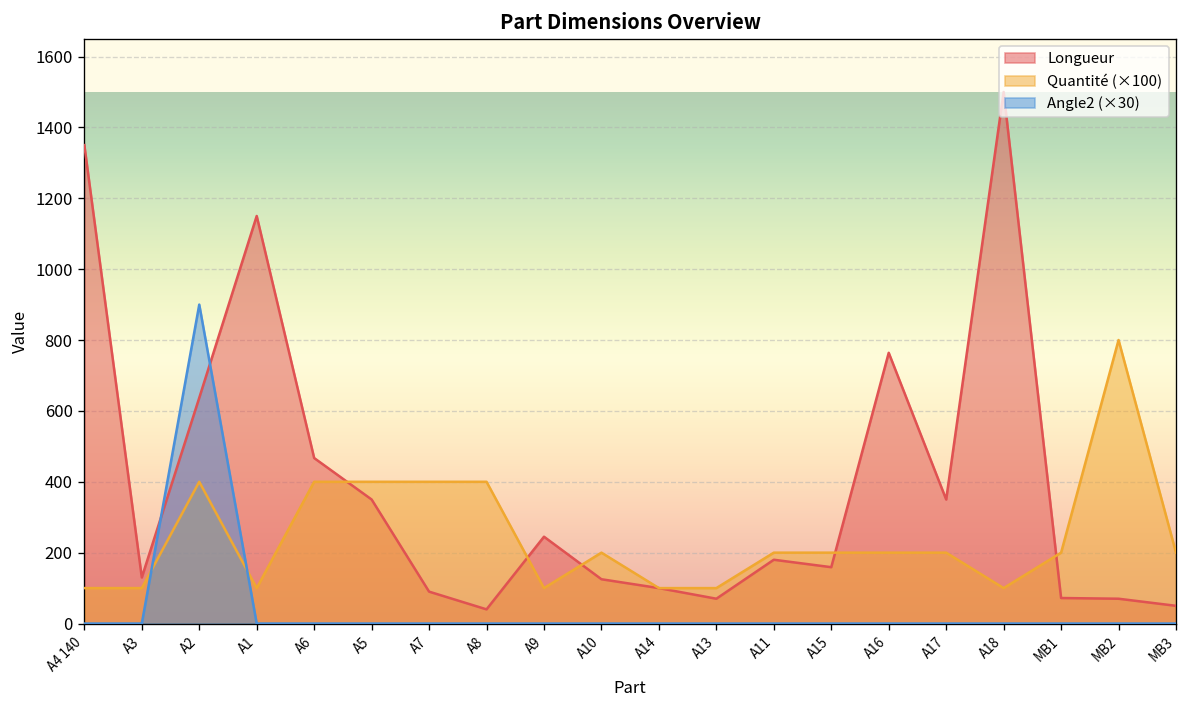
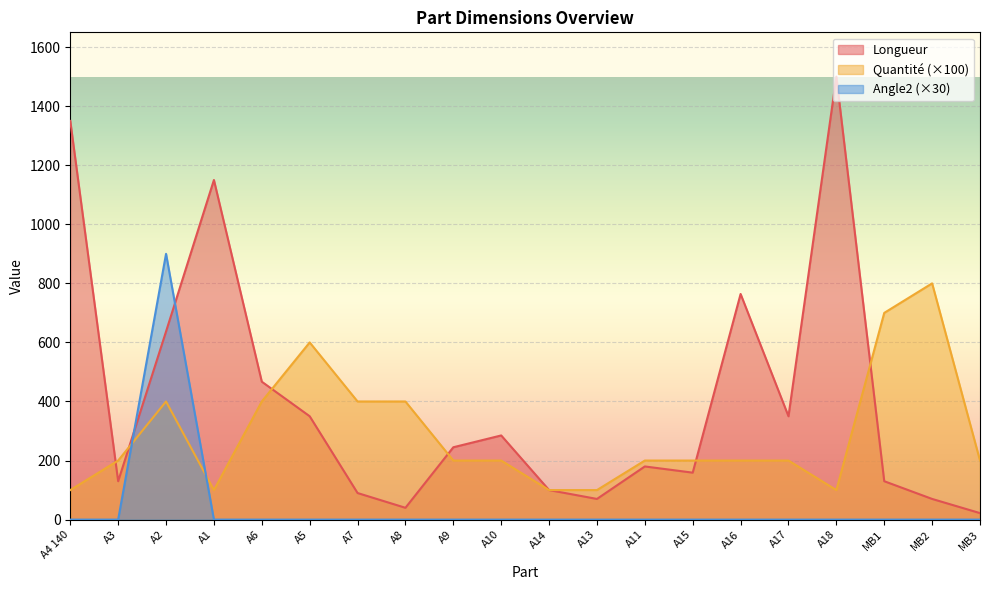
Quantité (×100), A3: 100 -> 200
Quantité (×100), A5: 400 -> 600
Quantité (×100), A9: 100 -> 200
Longueur, A10: 130 -> 290
Longueur, MB1: 70 -> 130
Quantité (×100), MB1: 200 -> 700
Longueur, MB3: 50 -> 20
